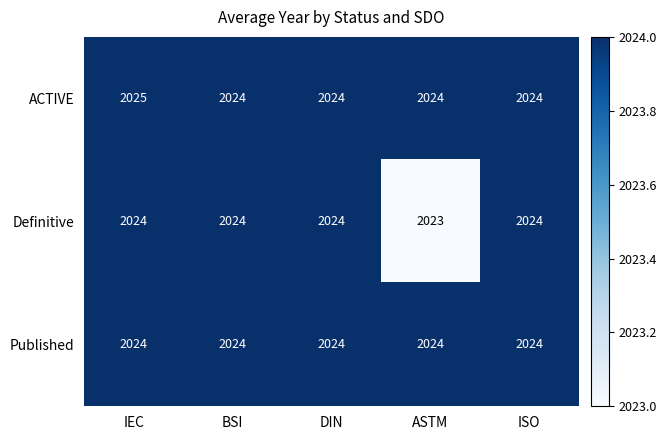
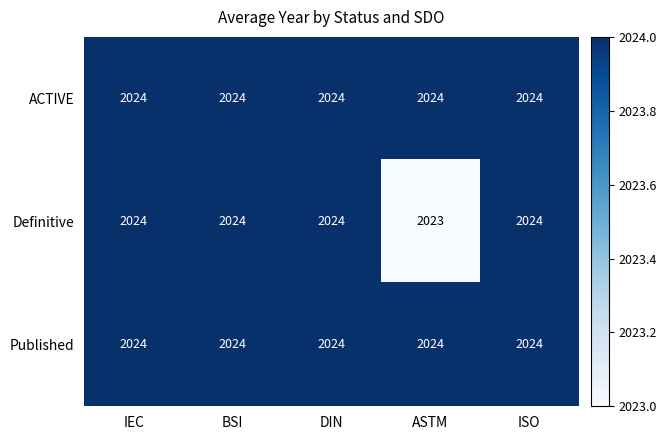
ACTIVE, IEC: 2025 -> 2024
